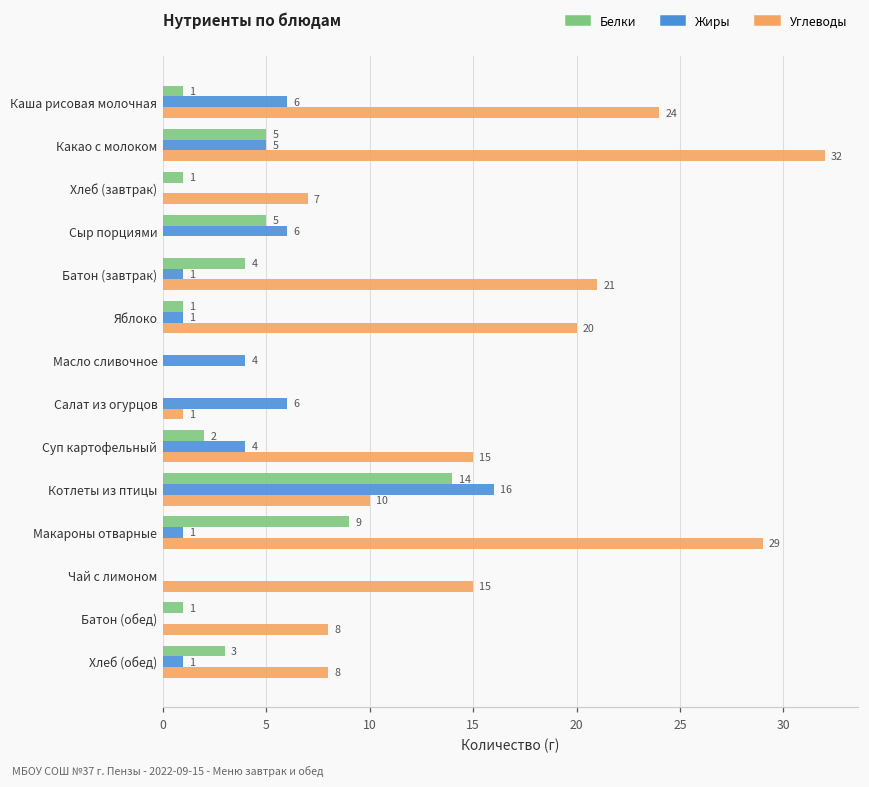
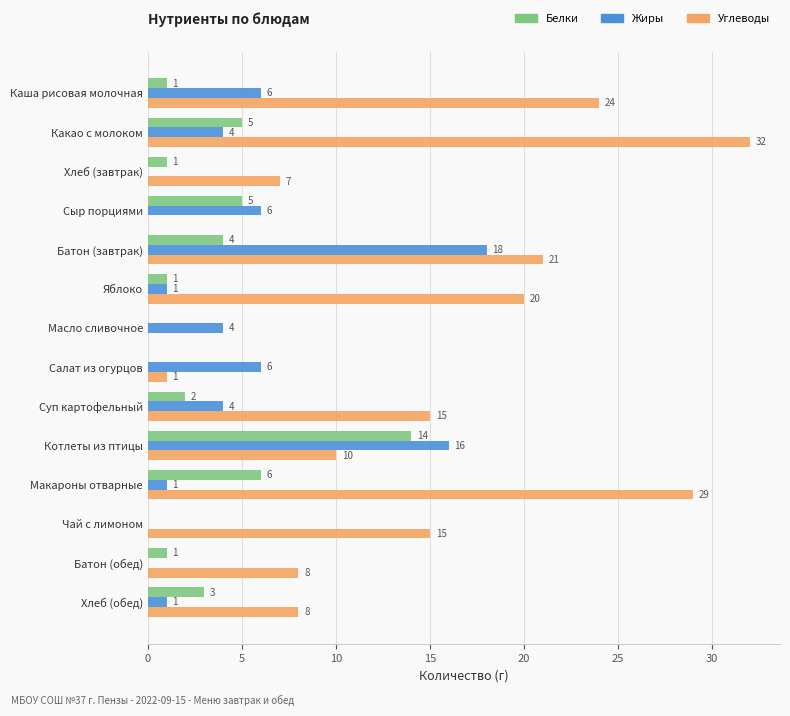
Жиры, Какао с молоком: 5 -> 4
Жиры, Батон (завтрак): 1 -> 18
Белки, Макароны отварные: 9 -> 6
